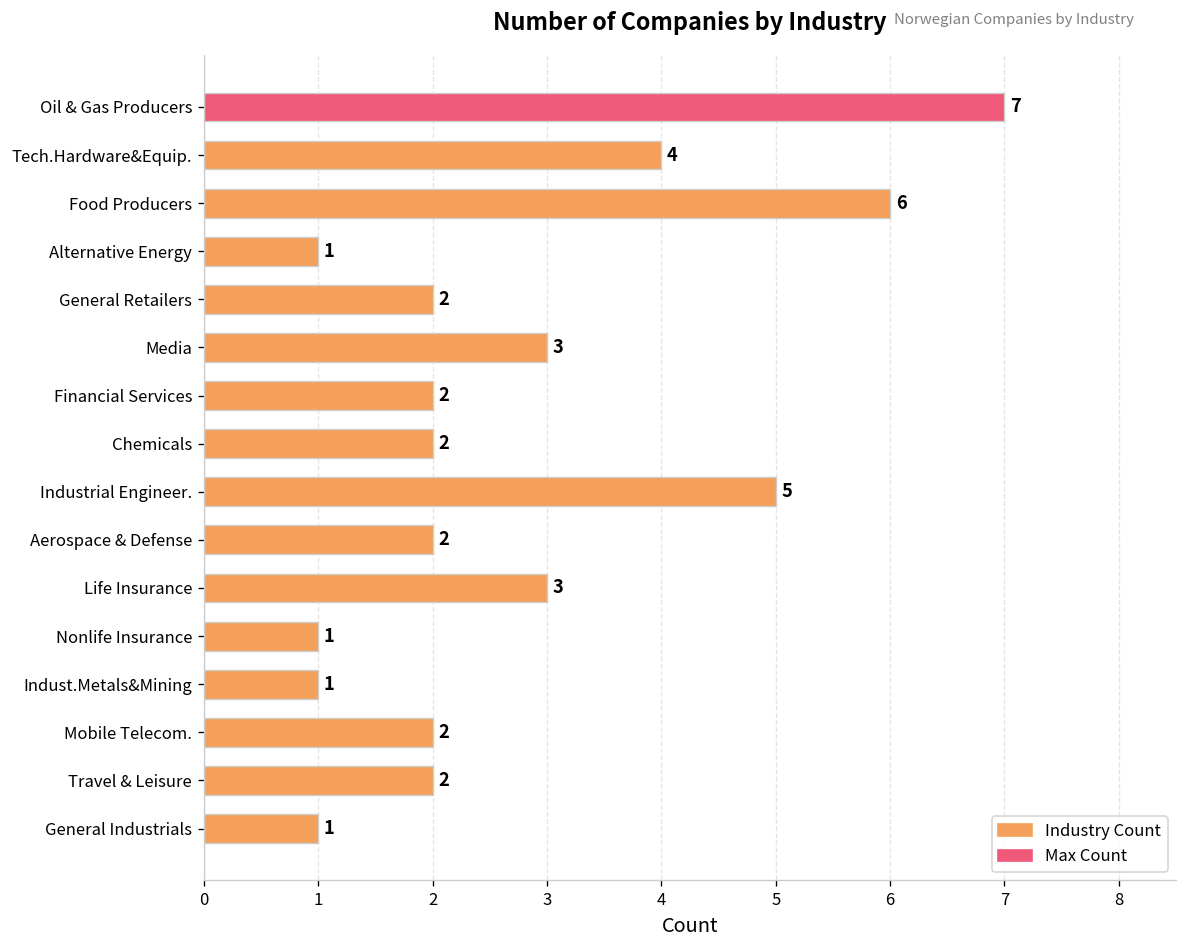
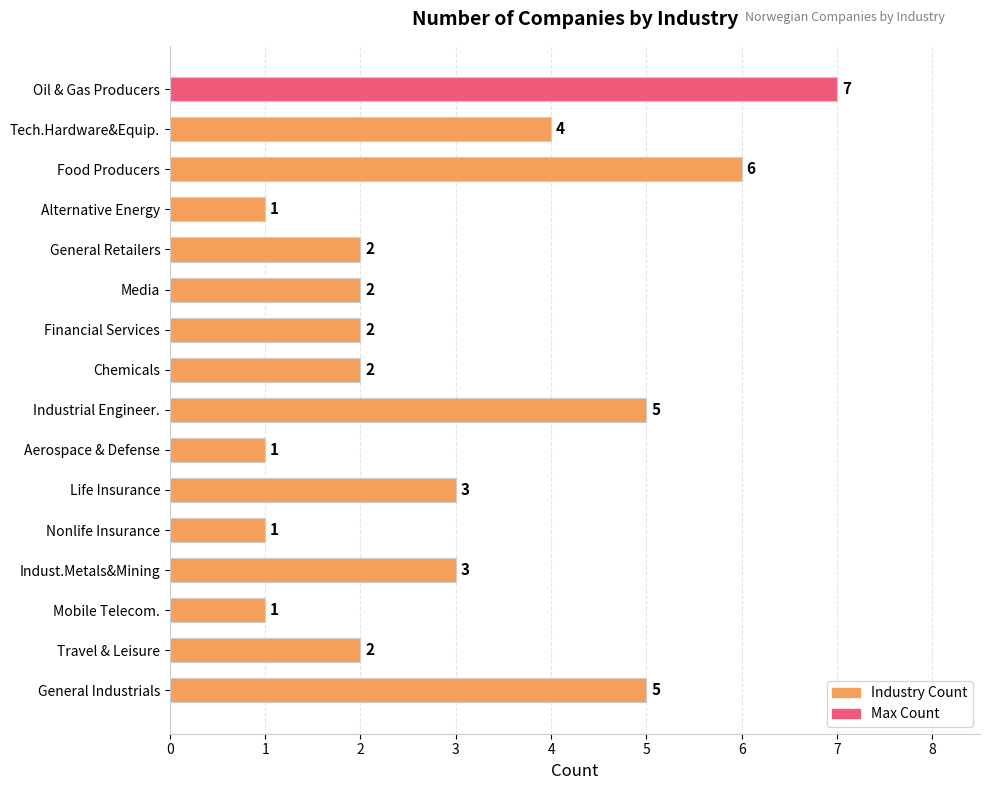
Media: 3 -> 2
Aerospace & Defense: 2 -> 1
Indust.Metals&Mining: 1 -> 3
Mobile Telecom.: 2 -> 1
General Industrials: 1 -> 5
